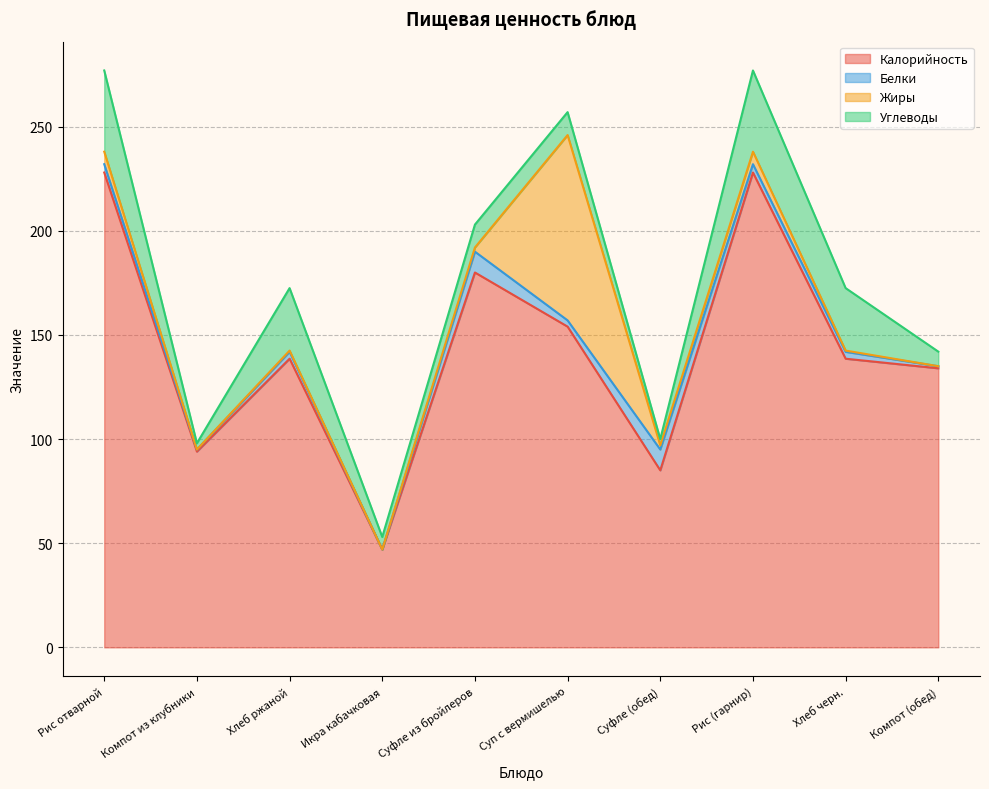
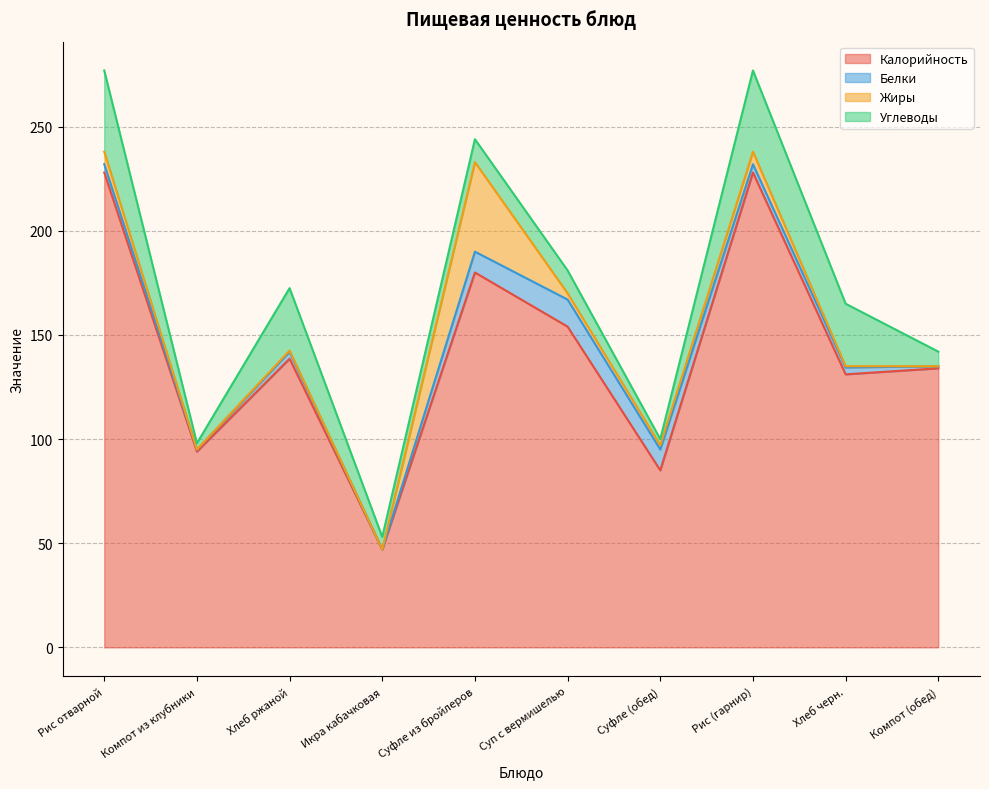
Жиры, Суфле из бройлеров: 2 -> 43
Белки, Суп с вермишелью: 3 -> 13
Жиры, Суп с вермишелью: 89 -> 3
Калорийность, Хлеб черн.: 139 -> 131
